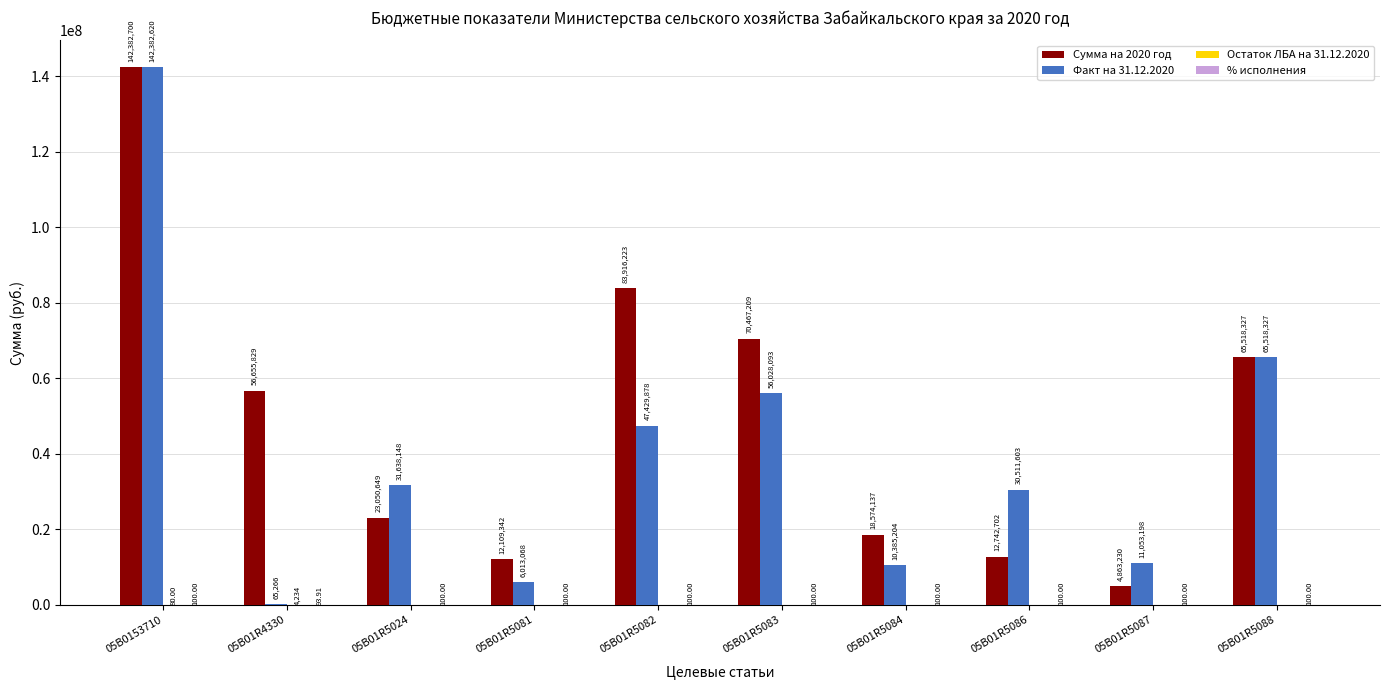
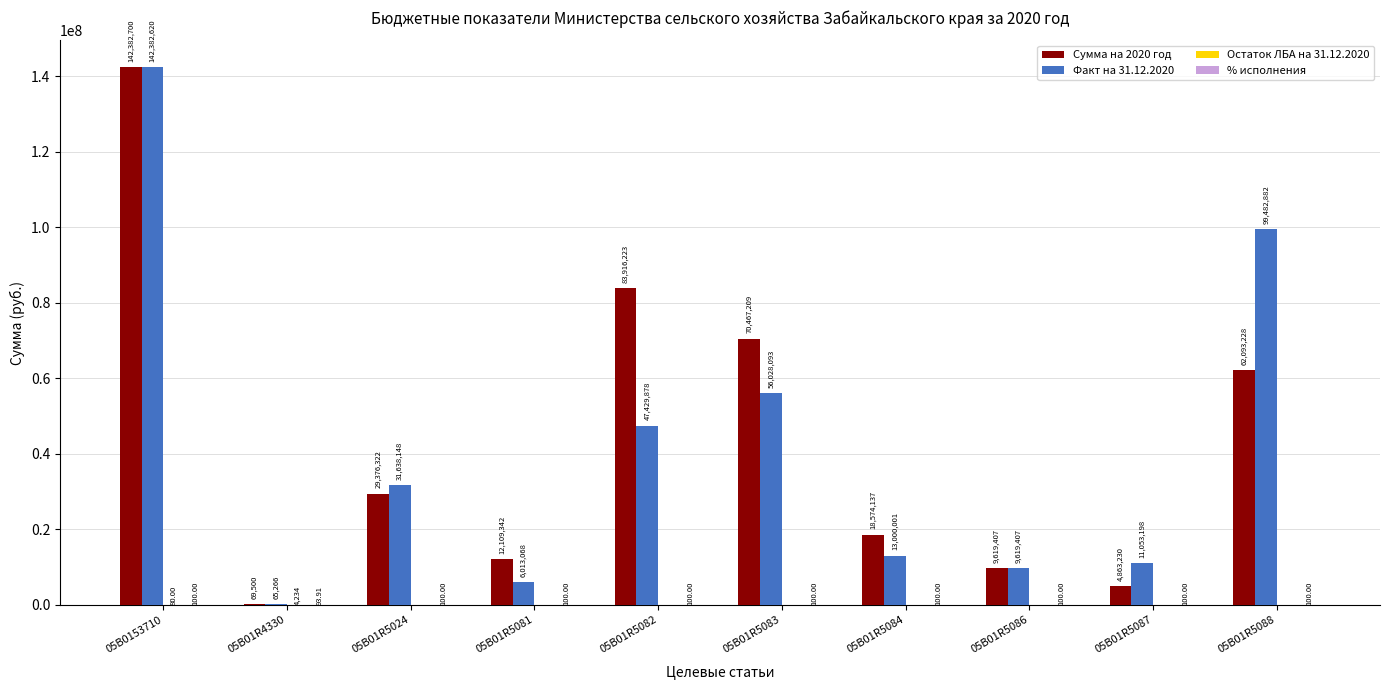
Сумма на 2020 год, 05В01R4330: 56,655,829 -> 69,500
Сумма на 2020 год, 05В01R5024: 23,050,649 -> 29,376,322
Факт на 31.12.2020, 05В01R5084: 10,385,204 -> 13,000,001
Сумма на 2020 год, 05В01R5086: 12,742,702 -> 9,619,407
Факт на 31.12.2020, 05В01R5086: 30,511,603 -> 9,619,407
Сумма на 2020 год, 05В01R5088: 65,518,327 -> 62,093,228
Факт на 31.12.2020, 05В01R5088: 65,518,327 -> 99,482,882
